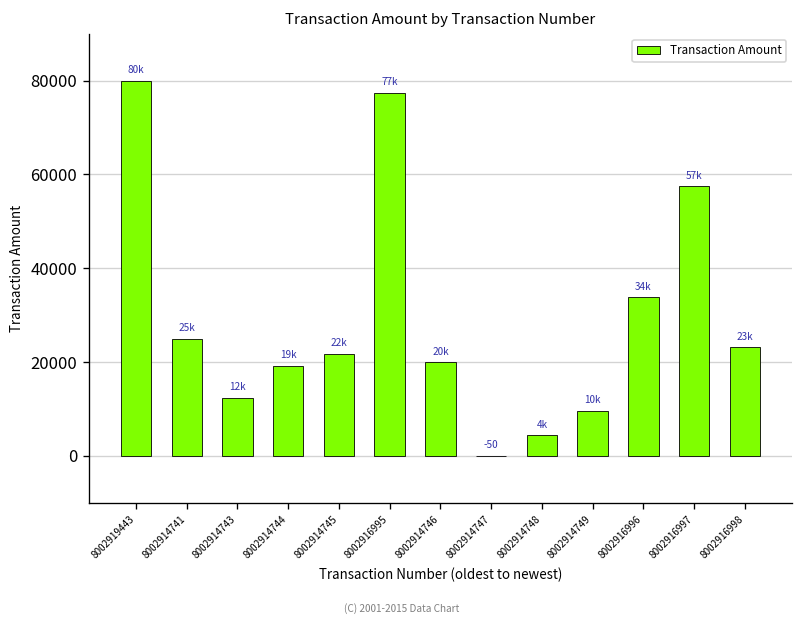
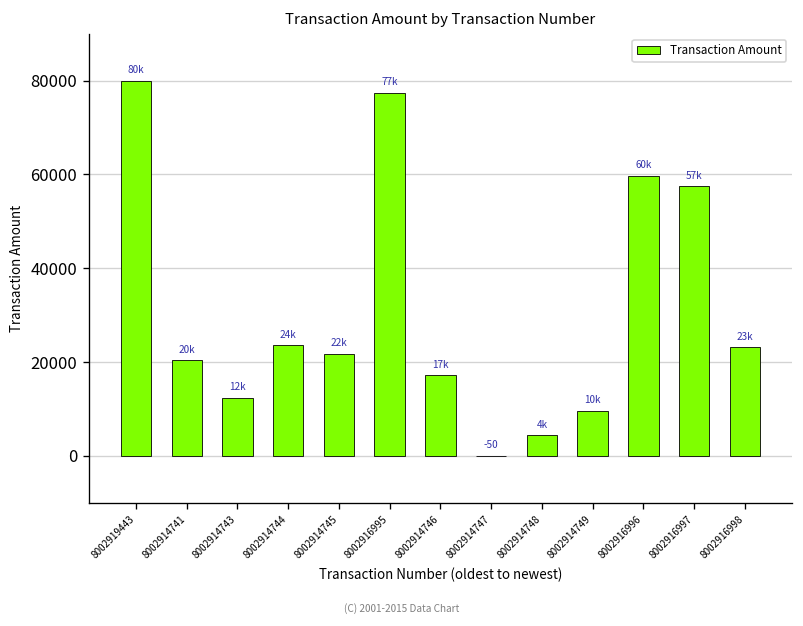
8002914741: 25k -> 20k
8002914744: 19k -> 24k
8002914746: 20k -> 17k
8002916996: 34k -> 60k
